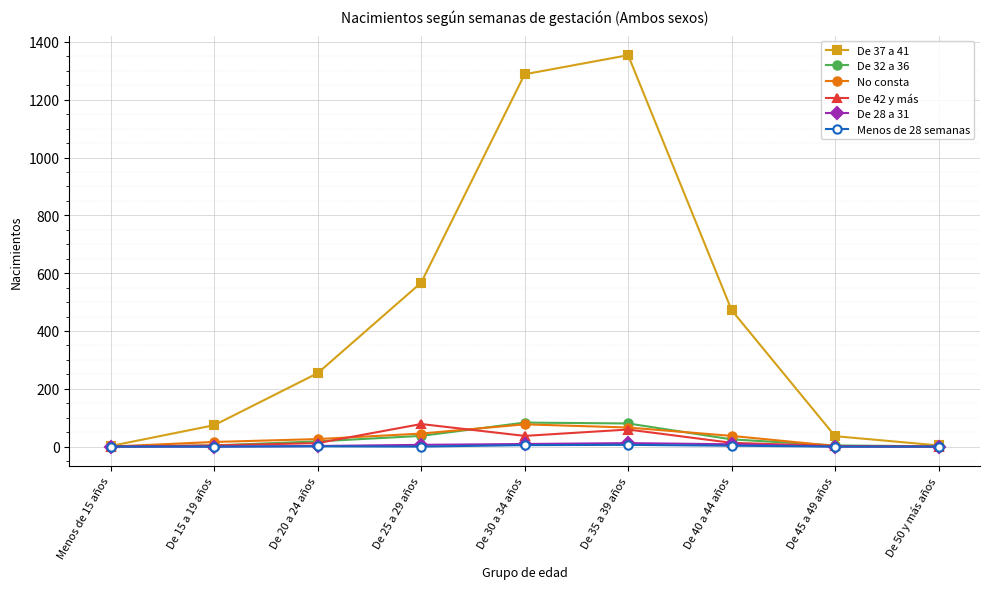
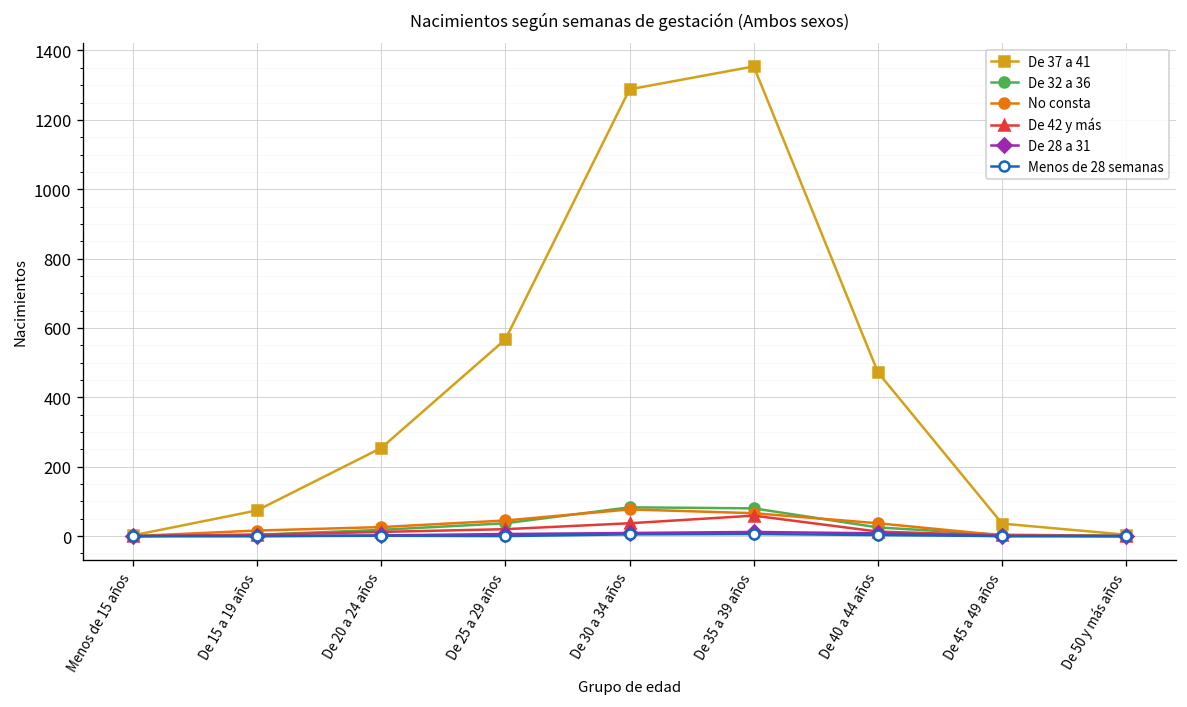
De 42 y más, De 25 a 29 años: 80 -> 20
